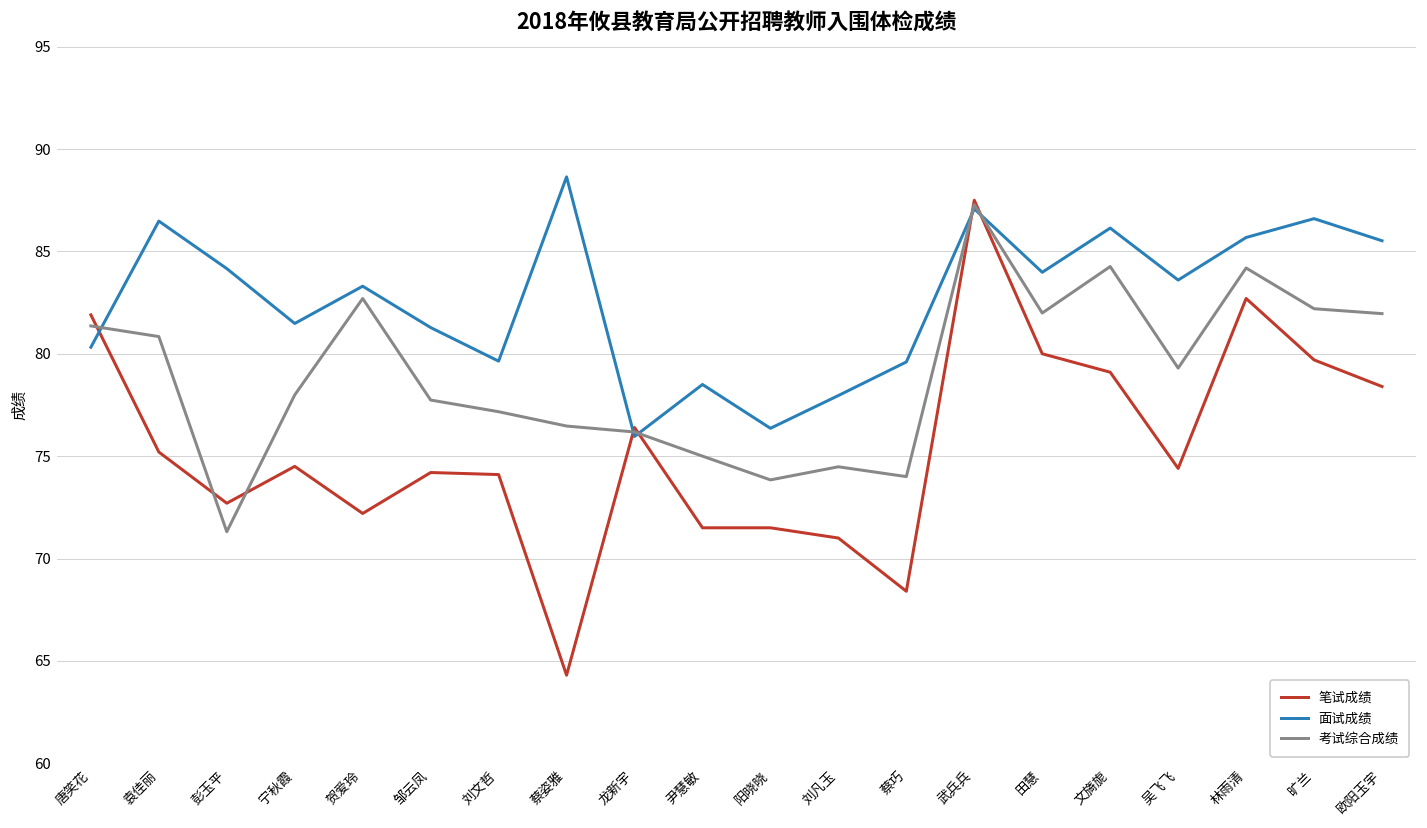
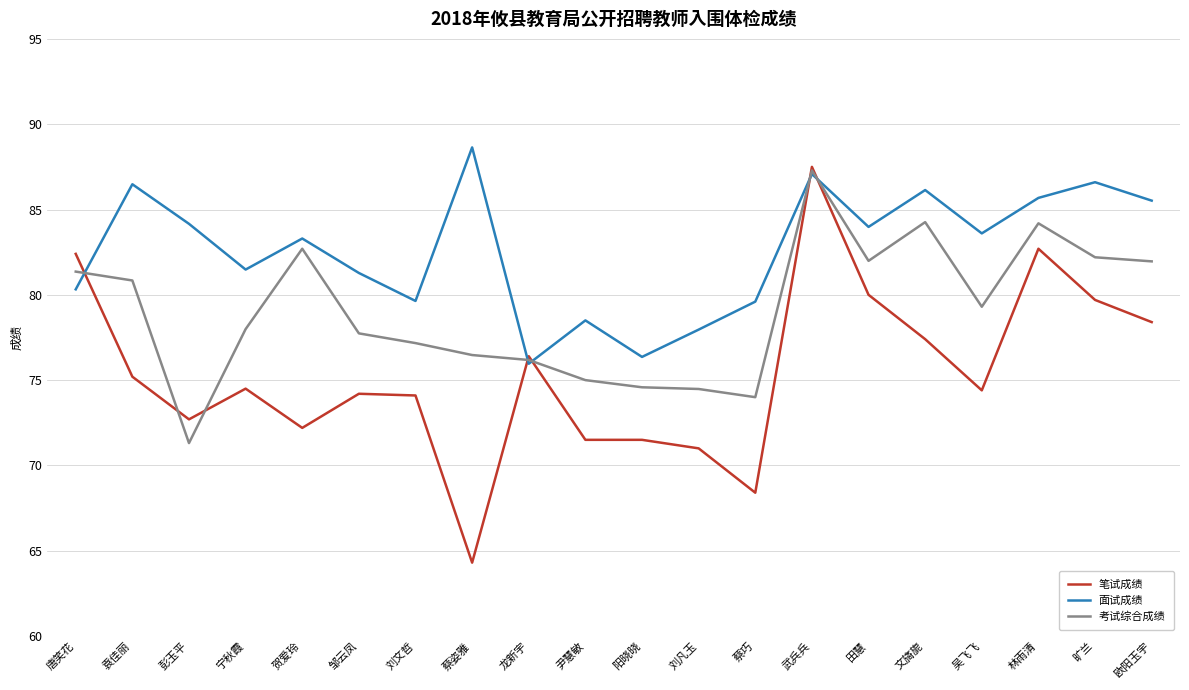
笔试成绩, 唐笑花: 81.9 -> 82.4
考试综合成绩, 阳晓晓: 73.8 -> 74.6
笔试成绩, 文旖旎: 79.1 -> 77.4
